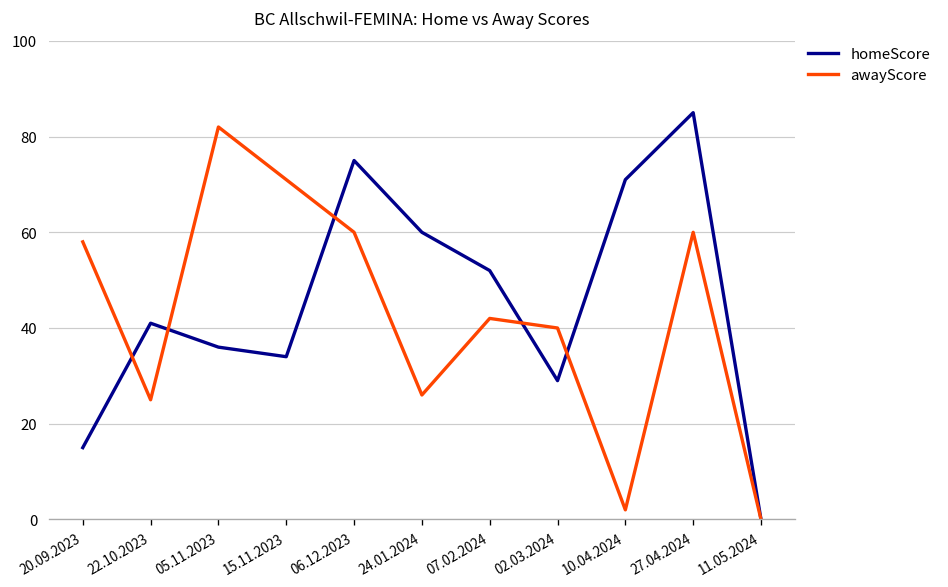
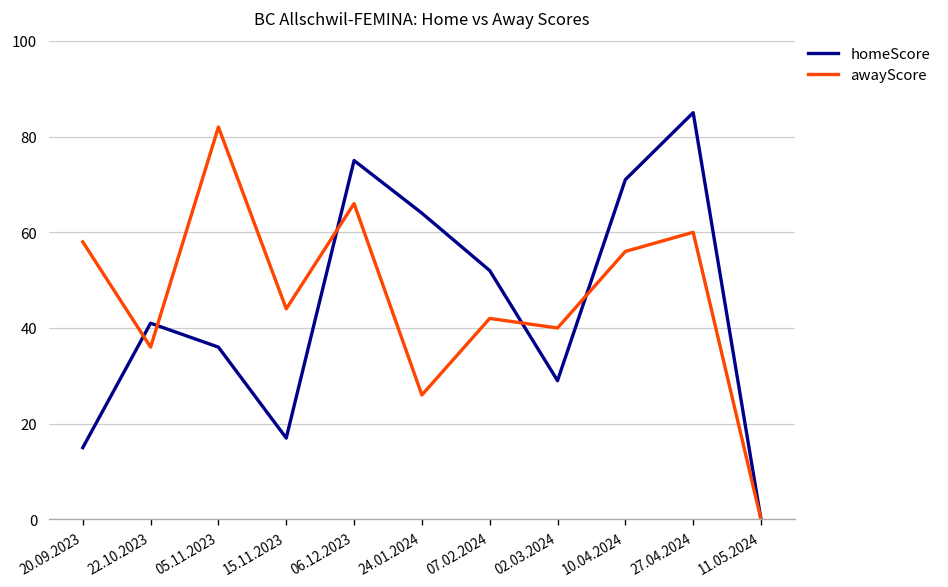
awayScore, 22.10.2023: 25 -> 36
homeScore, 15.11.2023: 34 -> 17
awayScore, 15.11.2023: 71 -> 44
awayScore, 06.12.2023: 60 -> 66
homeScore, 24.01.2024: 60 -> 64
awayScore, 10.04.2024: 2 -> 56
